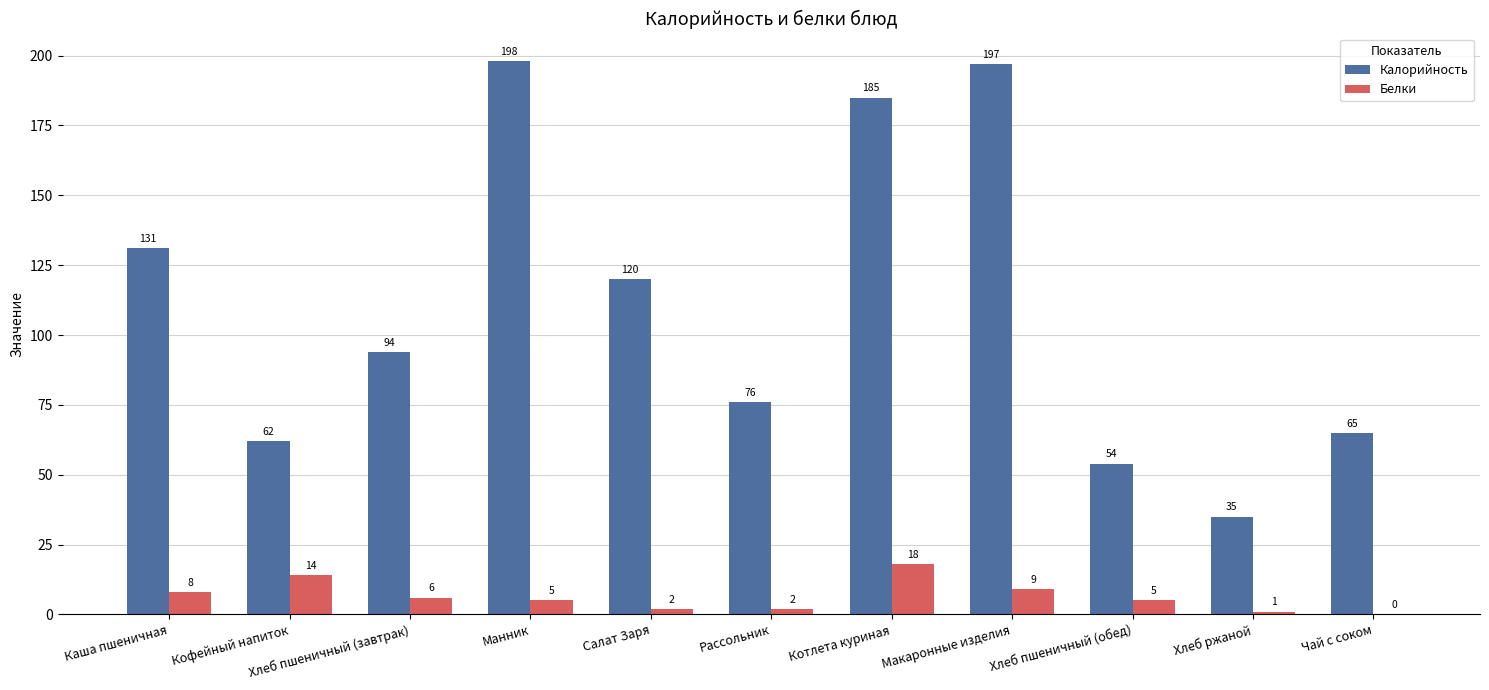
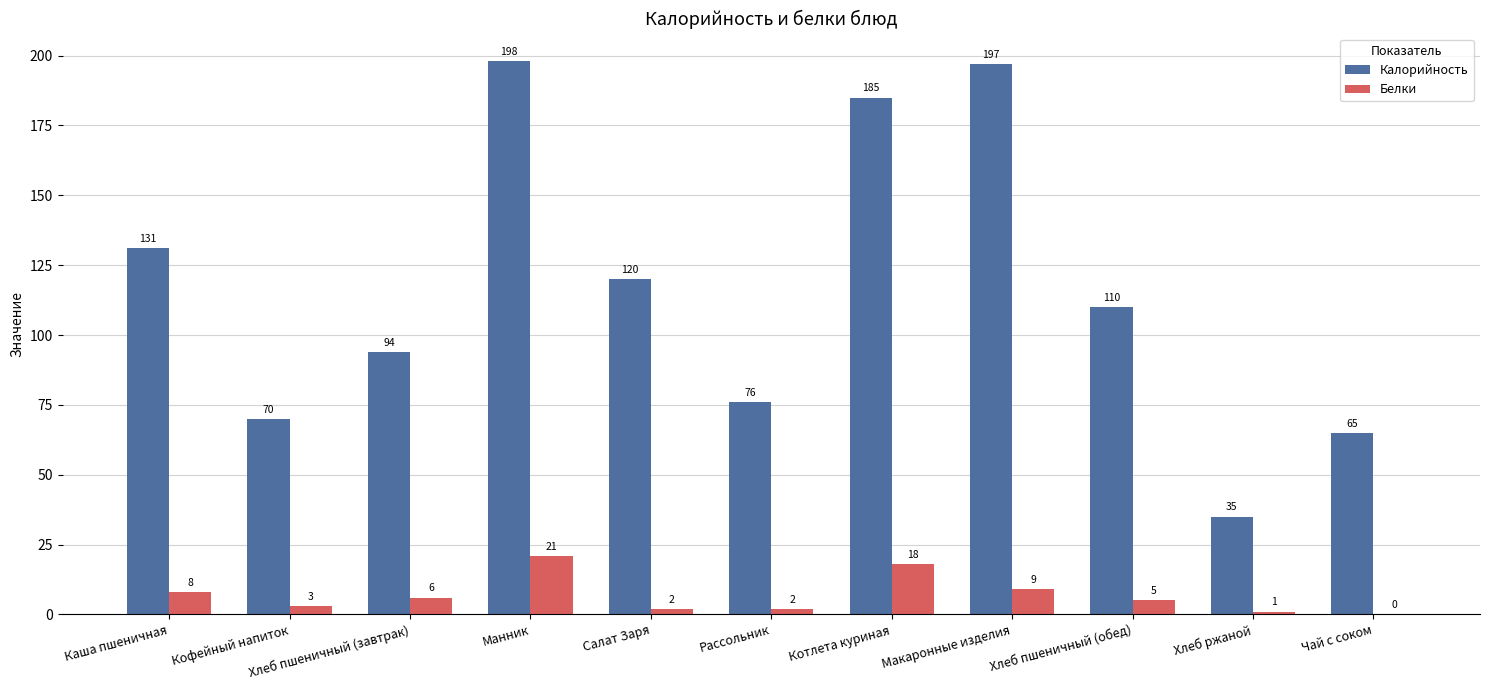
Калорийность, Кофейный напиток: 62 -> 70
Белки, Кофейный напиток: 14 -> 3
Белки, Манник: 5 -> 21
Калорийность, Хлеб пшеничный (обед): 54 -> 110
